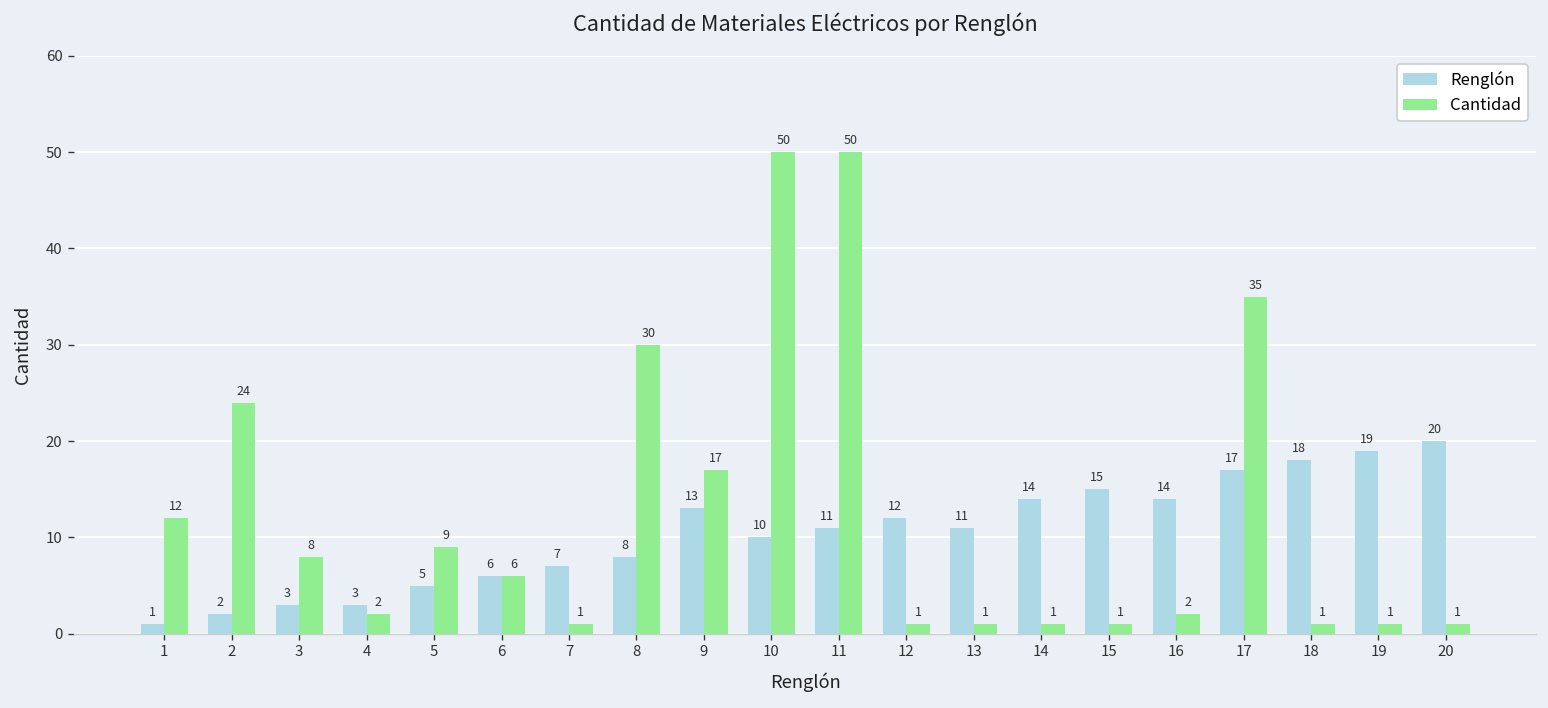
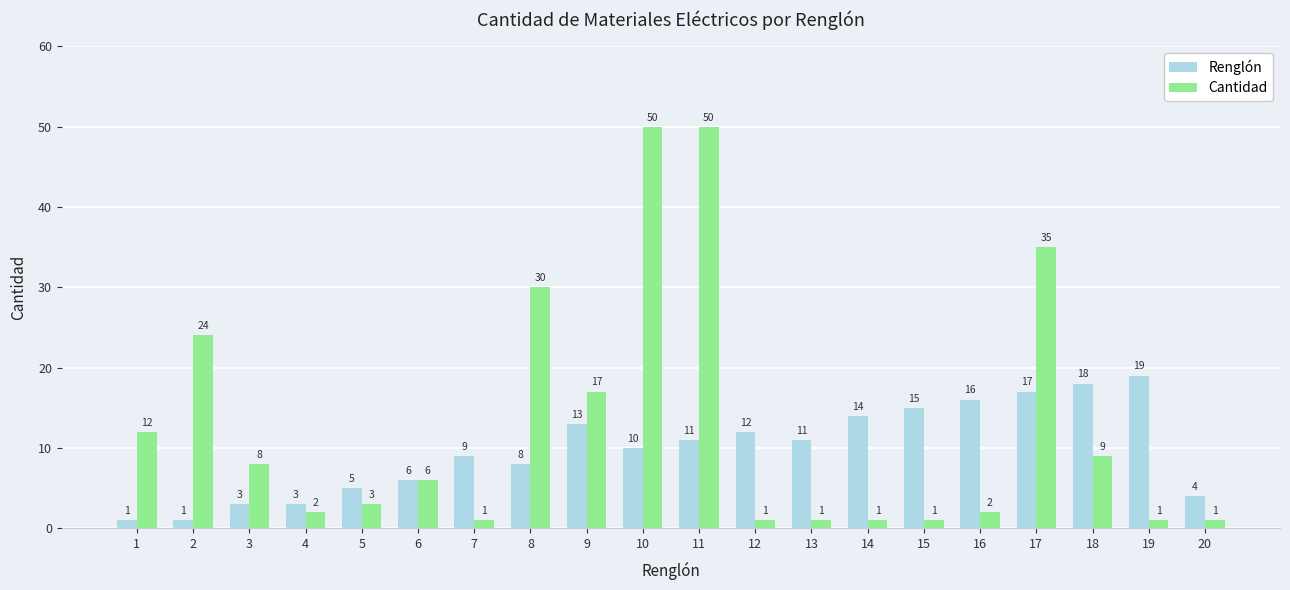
Renglón, 2: 2 -> 1
Cantidad, 5: 9 -> 3
Renglón, 7: 7 -> 9
Renglón, 16: 14 -> 16
Cantidad, 18: 1 -> 9
Renglón, 20: 20 -> 4
